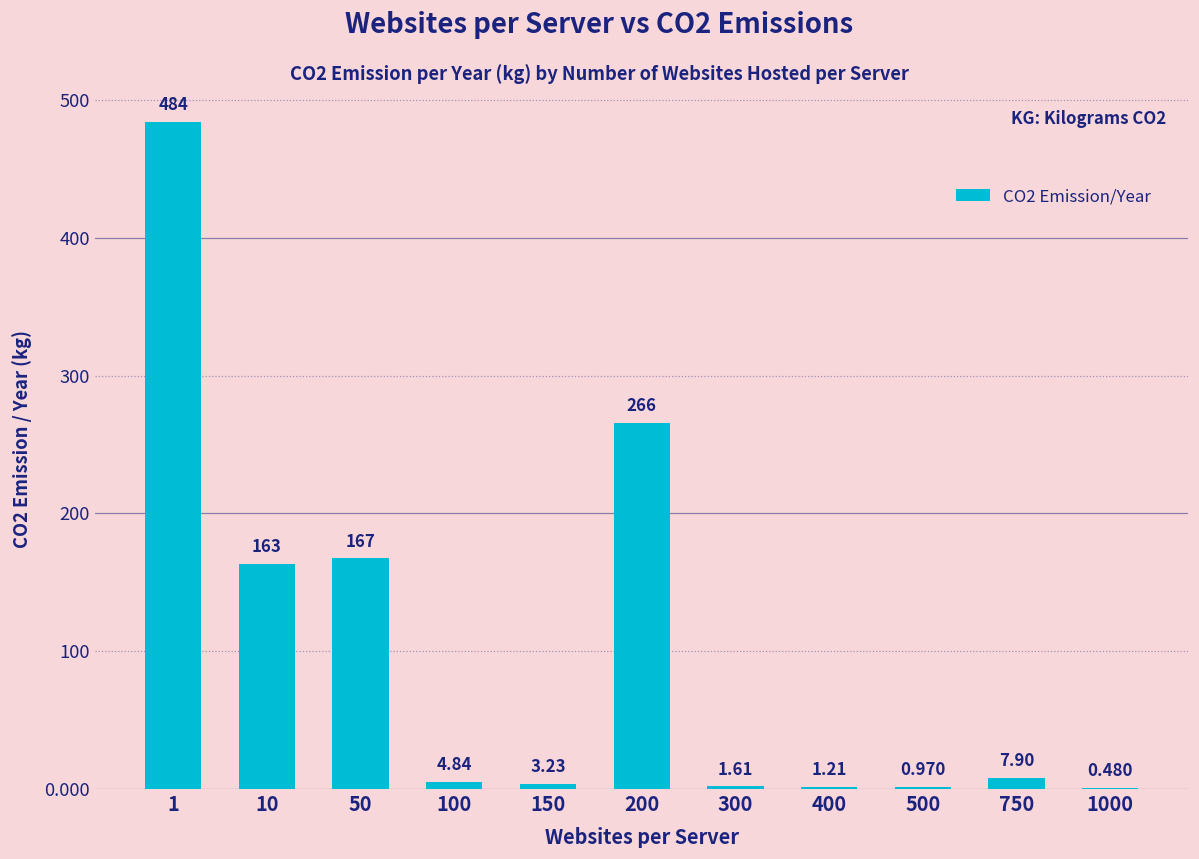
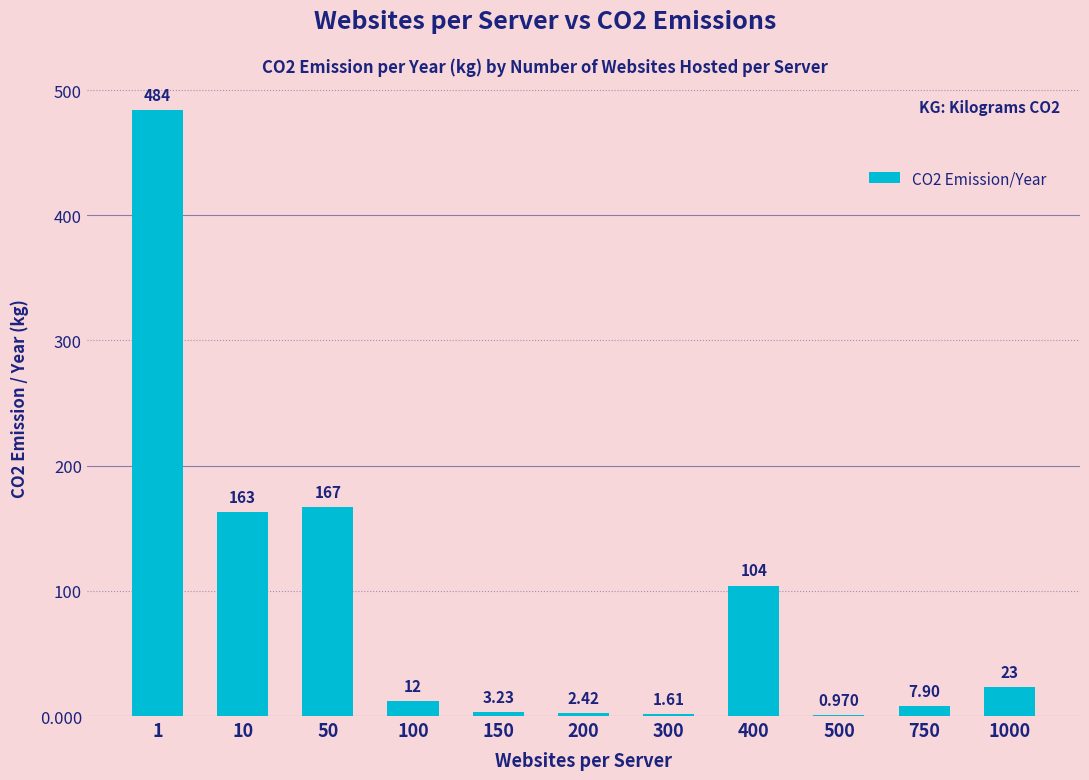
100: 4.84 -> 12
200: 266 -> 2.42
400: 1.21 -> 104
1000: 0.480 -> 23
